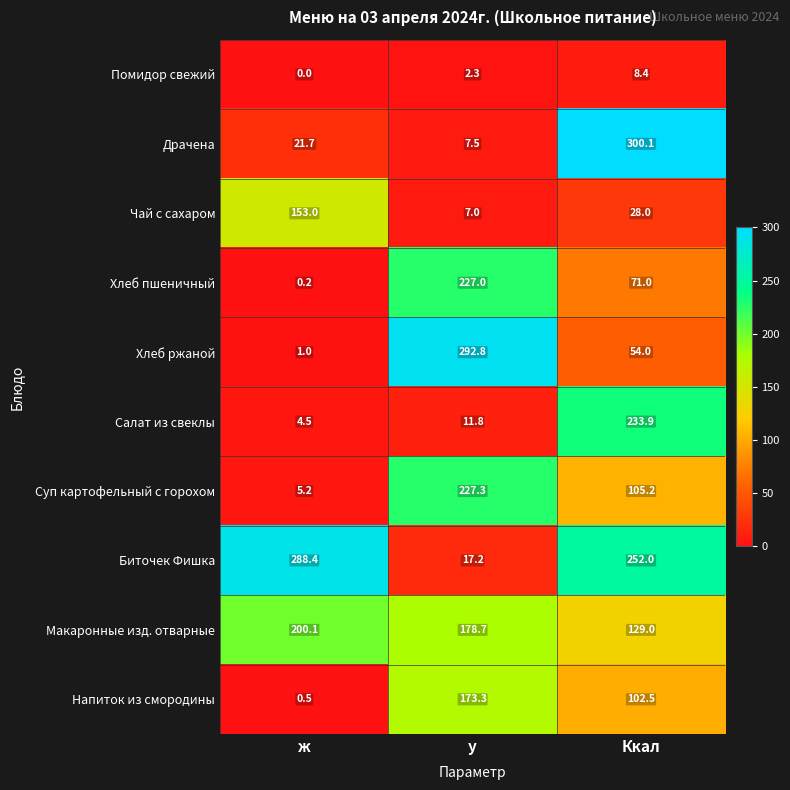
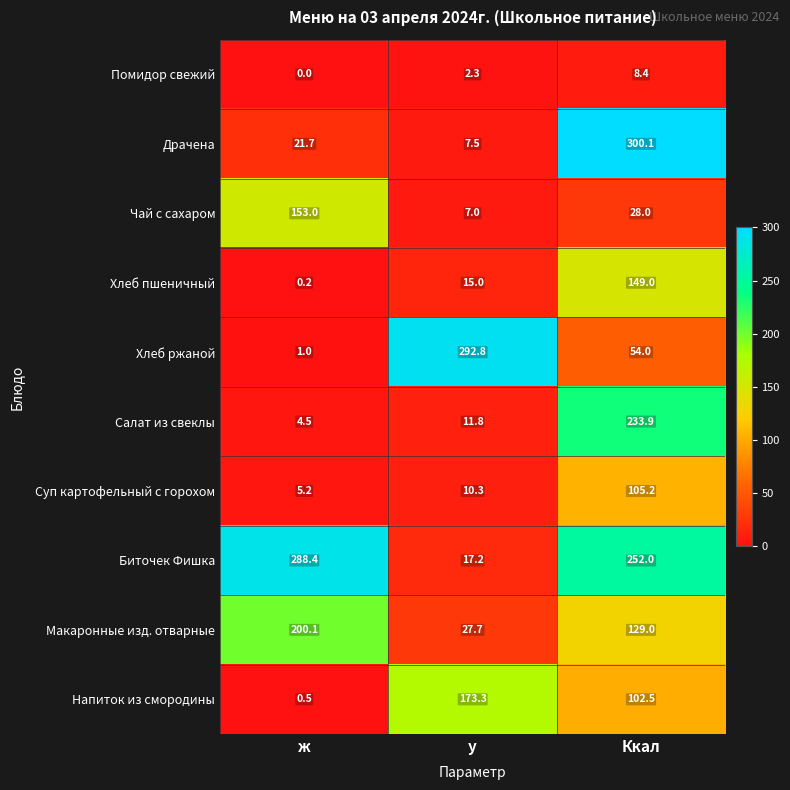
Хлеб пшеничный, у: 227.0 -> 15.0
Хлеб пшеничный, Ккал: 71.0 -> 149.0
Суп картофельный с горохом, у: 227.3 -> 10.3
Макаронные изд. отварные, у: 178.7 -> 27.7
